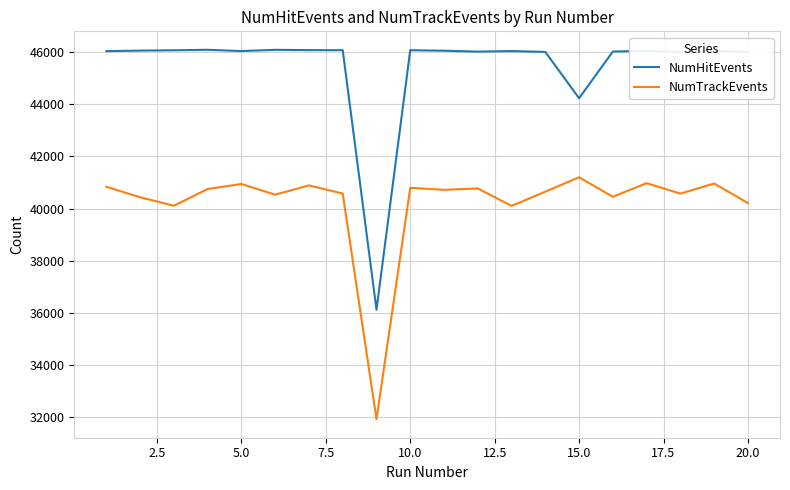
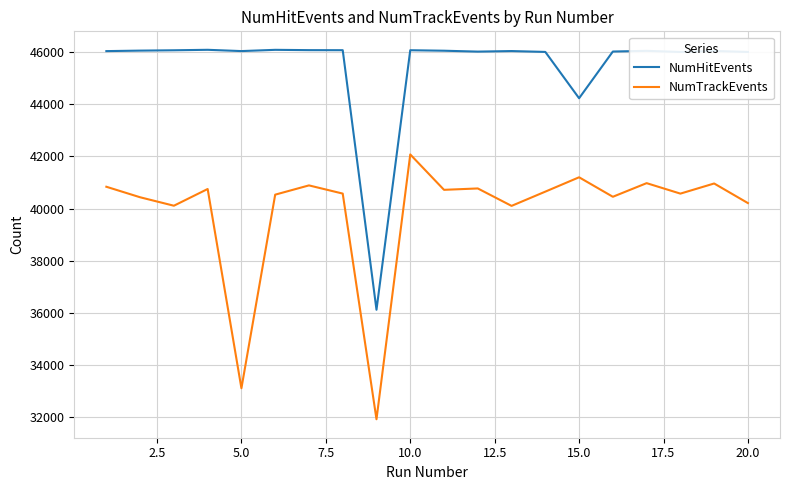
NumTrackEvents, 5.0: 40900 -> 33100
NumTrackEvents, 10.0: 40800 -> 42100
